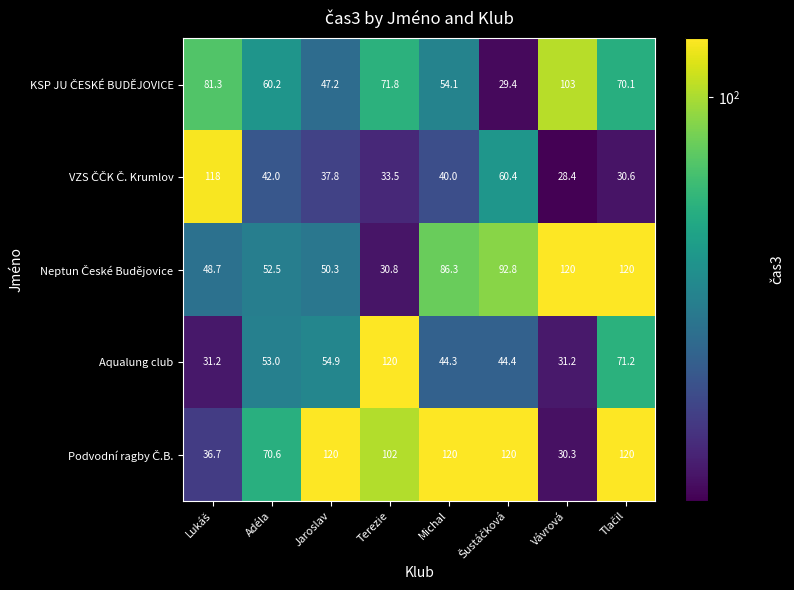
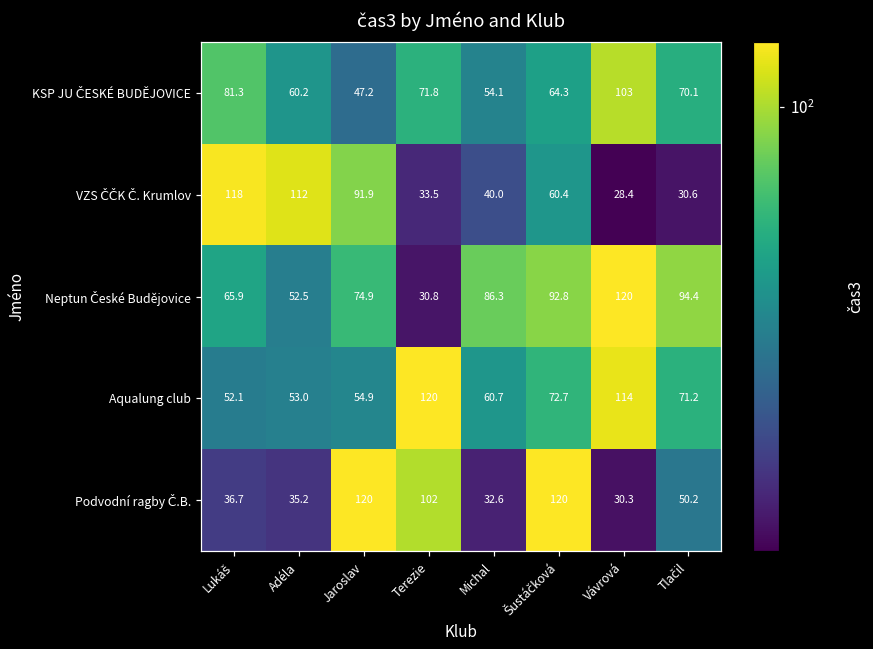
KSP JU ČESKÉ BUDĚJOVICE, Šustáčková: 29.4 -> 64.3
VZS ČČK Č. Krumlov, Adéla: 42.0 -> 112
VZS ČČK Č. Krumlov, Jaroslav: 37.8 -> 91.9
Neptun České Budějovice, Lukáš: 48.7 -> 65.9
Neptun České Budějovice, Jaroslav: 50.3 -> 74.9
Neptun České Budějovice, Tlačil: 120 -> 94.4
Aqualung club, Lukáš: 31.2 -> 52.1
Aqualung club, Michal: 44.3 -> 60.7
Aqualung club, Šustáčková: 44.4 -> 72.7
Aqualung club, Vávrová: 31.2 -> 114
Podvodní ragby Č.B., Adéla: 70.6 -> 35.2
Podvodní ragby Č.B., Michal: 120 -> 32.6
Podvodní ragby Č.B., Tlačil: 120 -> 50.2
